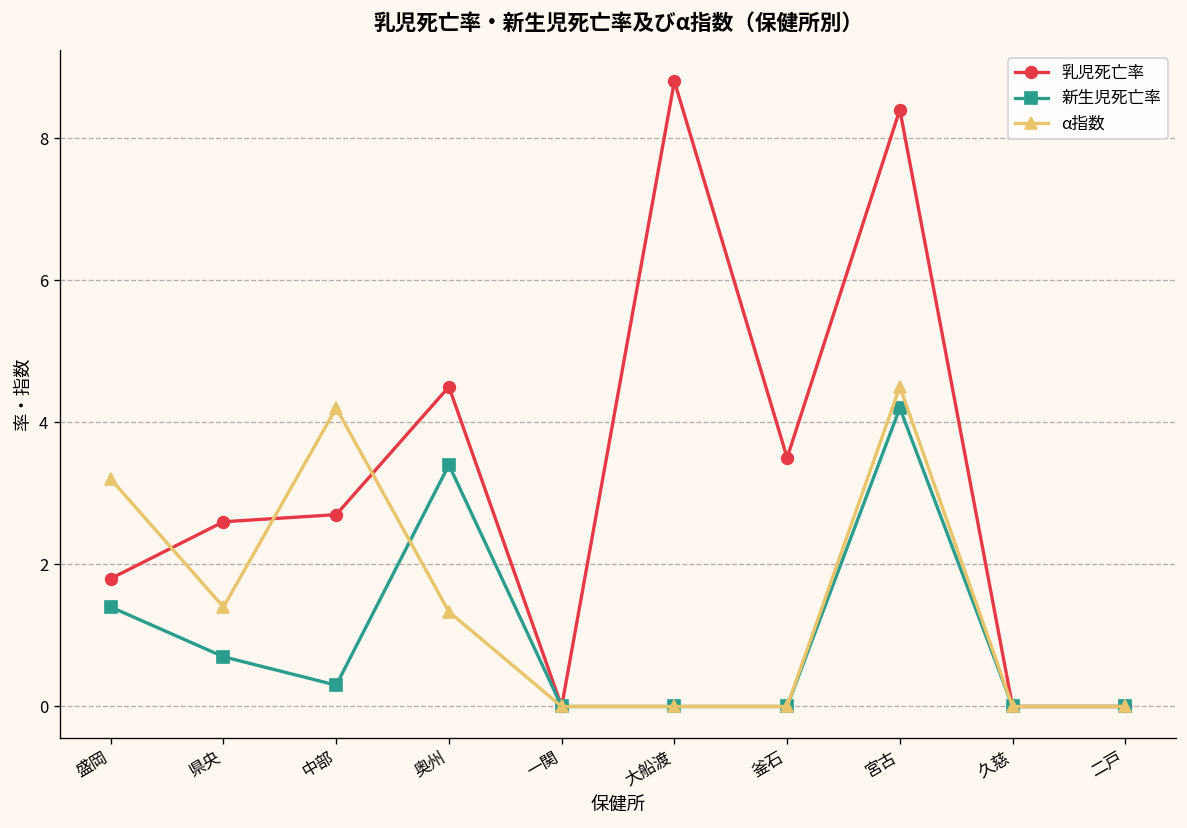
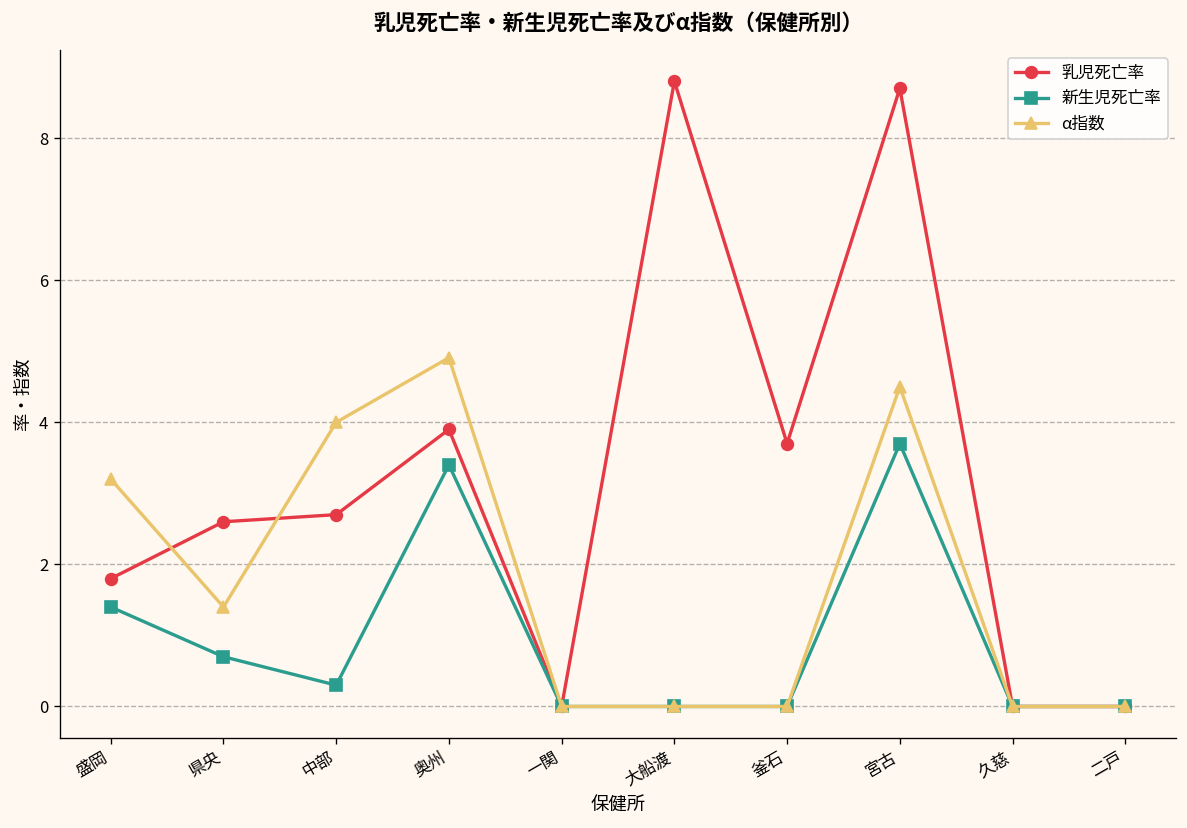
α指数, 中部: 4.2 -> 4.0
乳児死亡率, 奥州: 4.5 -> 3.9
α指数, 奥州: 1.3 -> 4.9
乳児死亡率, 釜石: 3.5 -> 3.7
乳児死亡率, 宮古: 8.4 -> 8.7
新生児死亡率, 宮古: 4.2 -> 3.7
